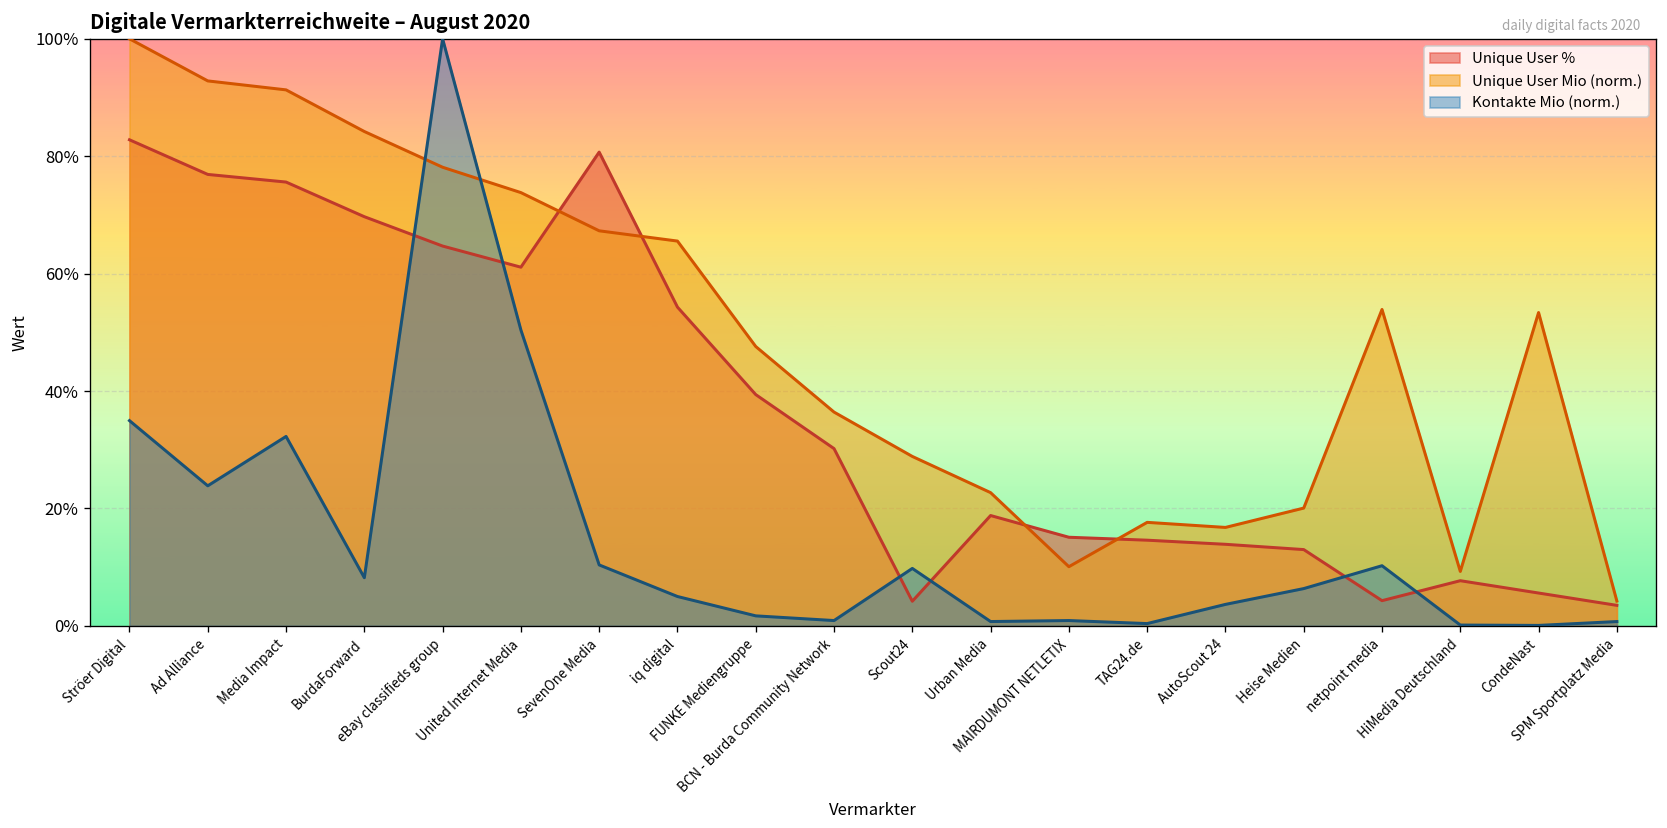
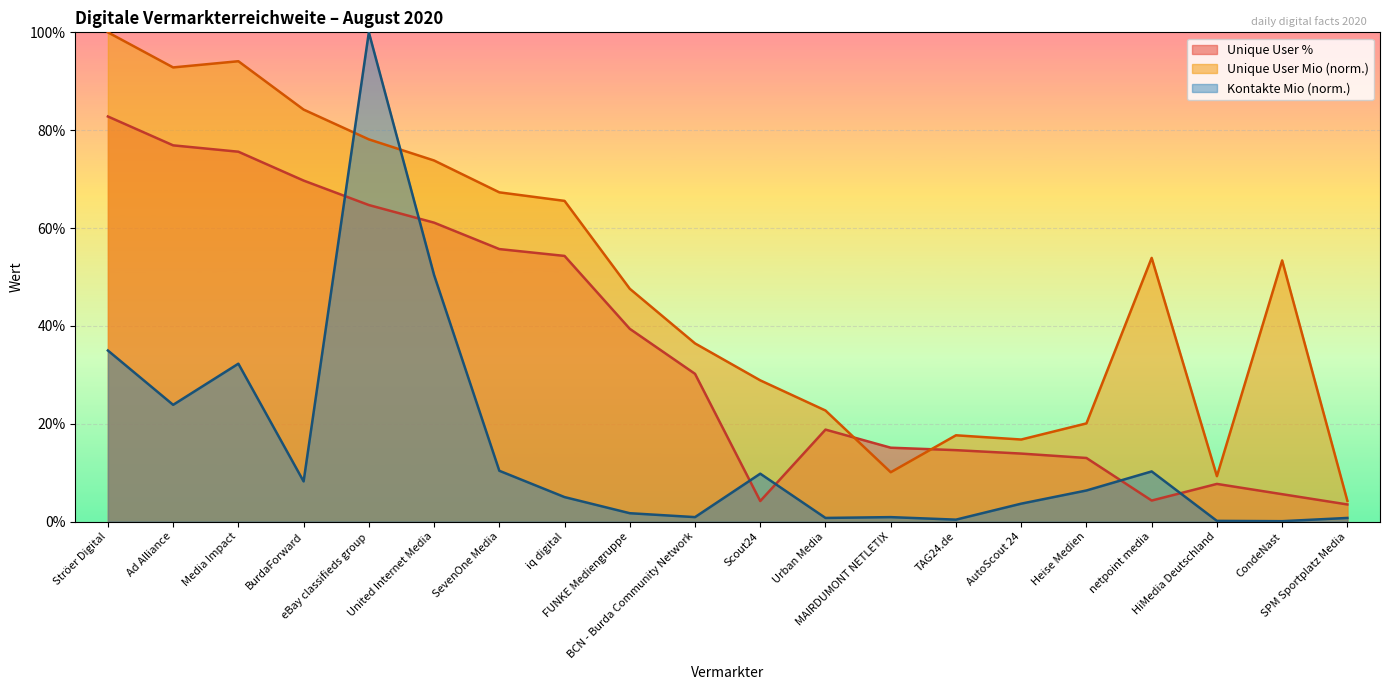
Unique User Mio (norm.), Media Impact: 91% -> 94%
Unique User %, SevenOne Media: 81% -> 56%
